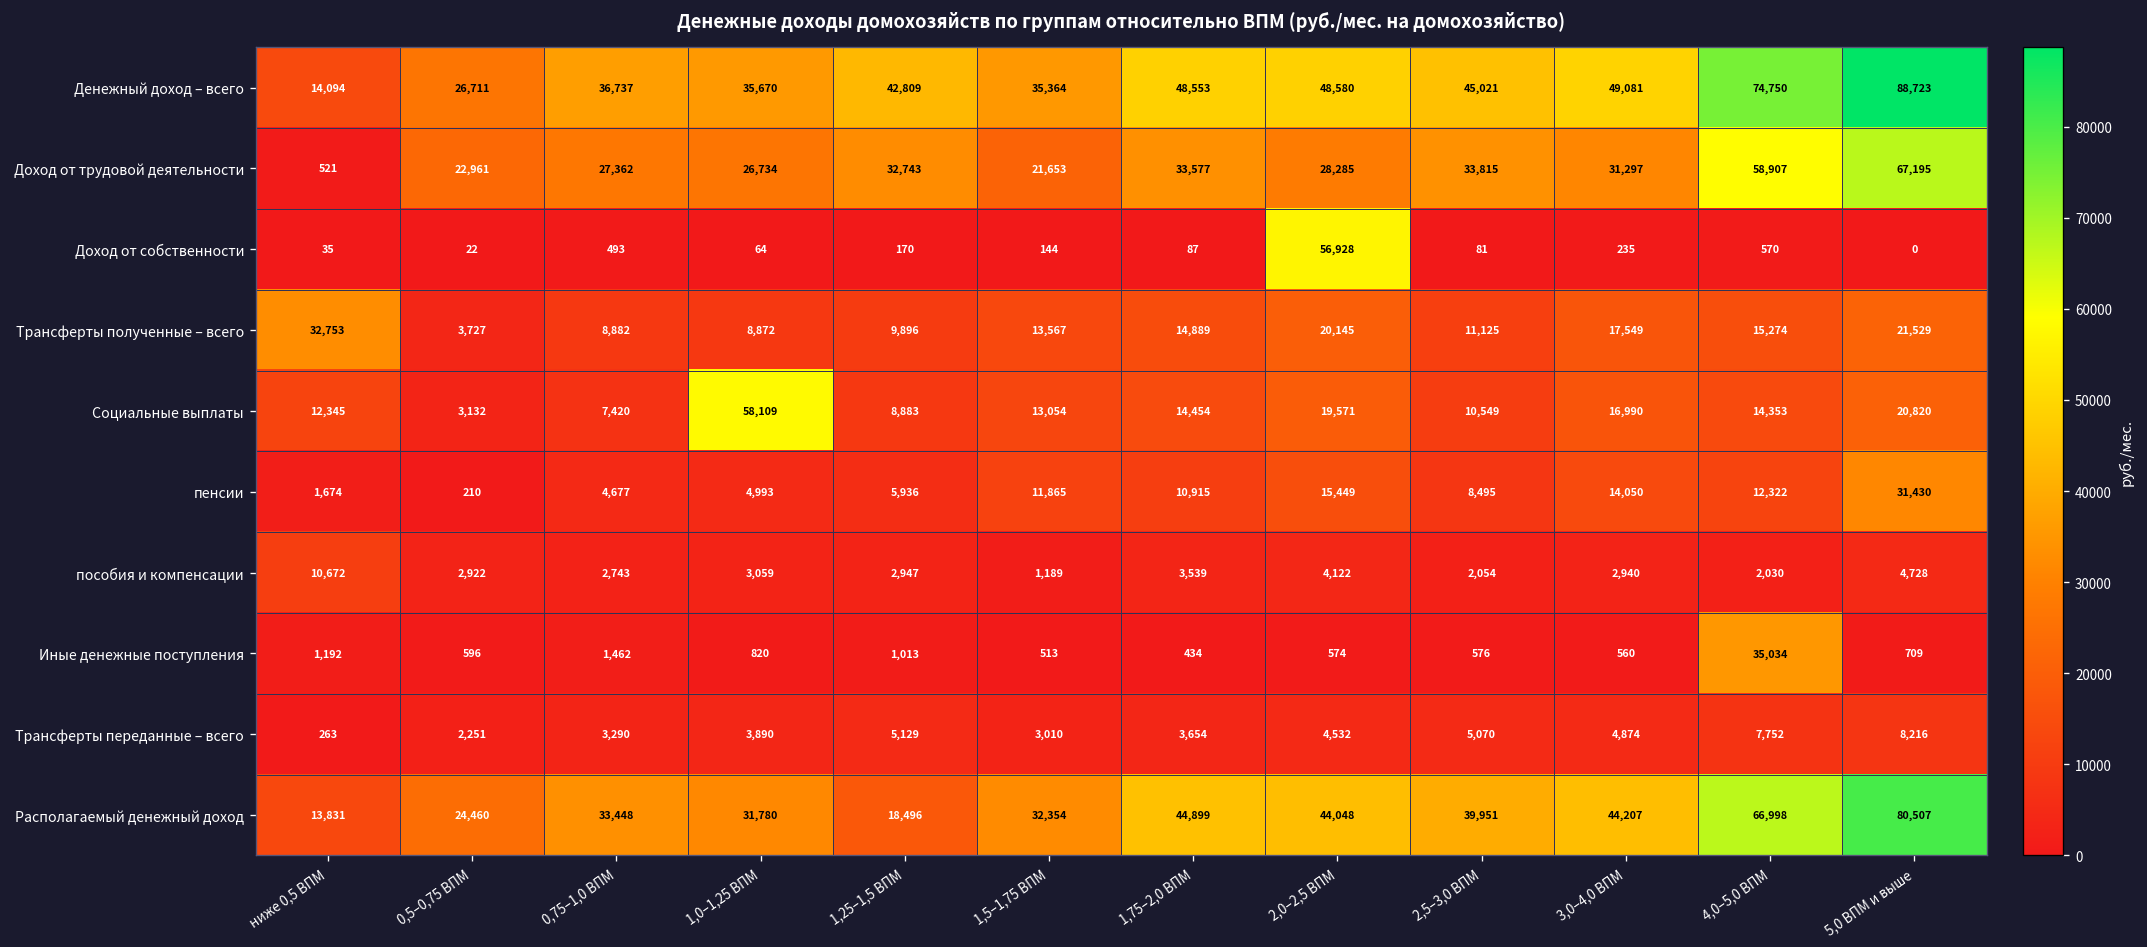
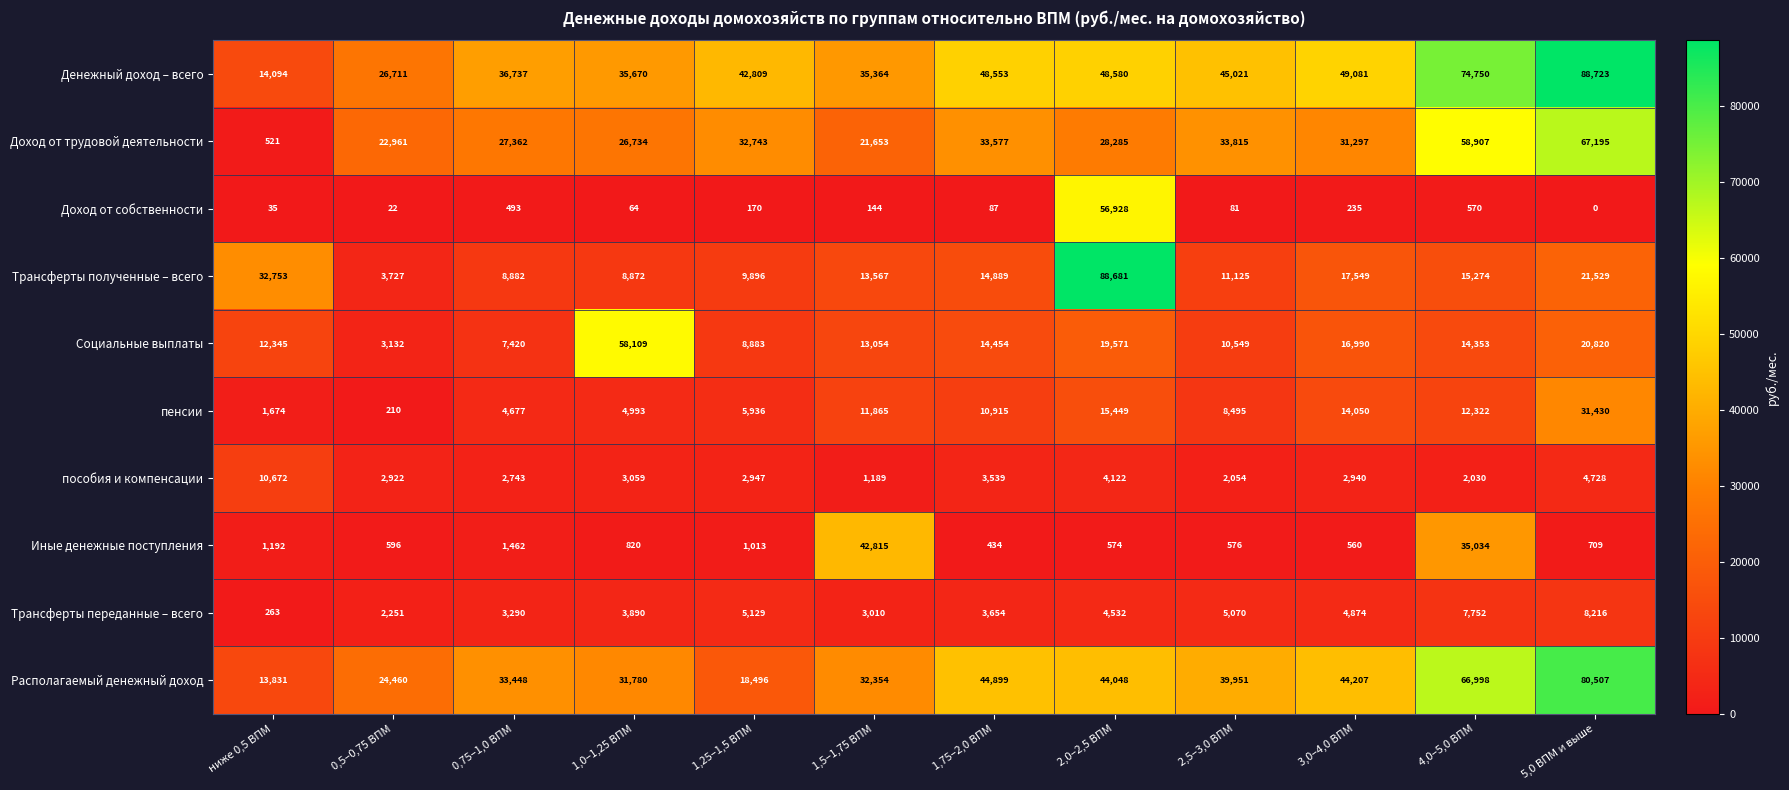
Трансферты полученные – всего, 2,0–2,5 ВПМ: 20,145 -> 88,681
Иные денежные поступления, 1,5–1,75 ВПМ: 513 -> 42,815
